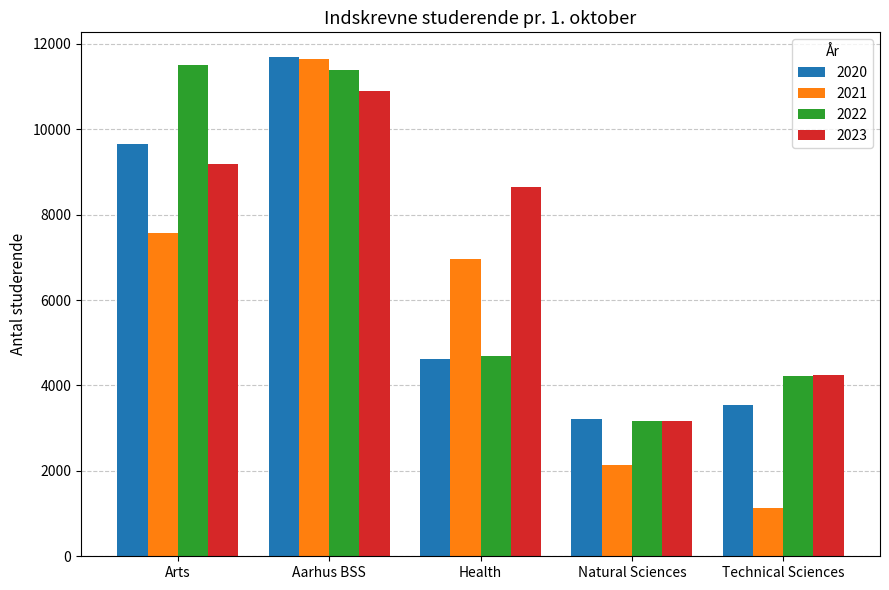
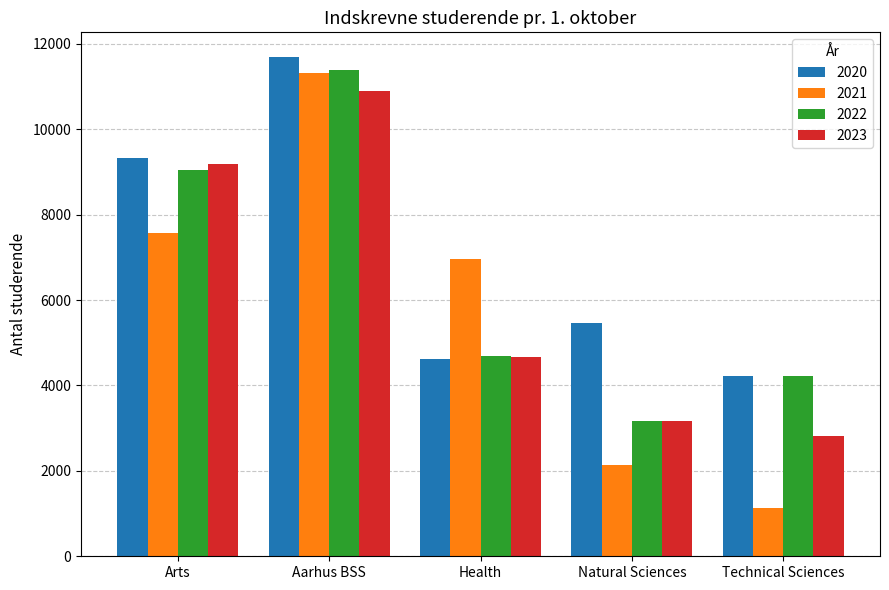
2020, Arts: 9700 -> 9300
2022, Arts: 11500 -> 9000
2021, Aarhus BSS: 11700 -> 11300
2023, Health: 8700 -> 4700
2020, Natural Sciences: 3200 -> 5500
2020, Technical Sciences: 3500 -> 4200
2023, Technical Sciences: 4200 -> 2800
